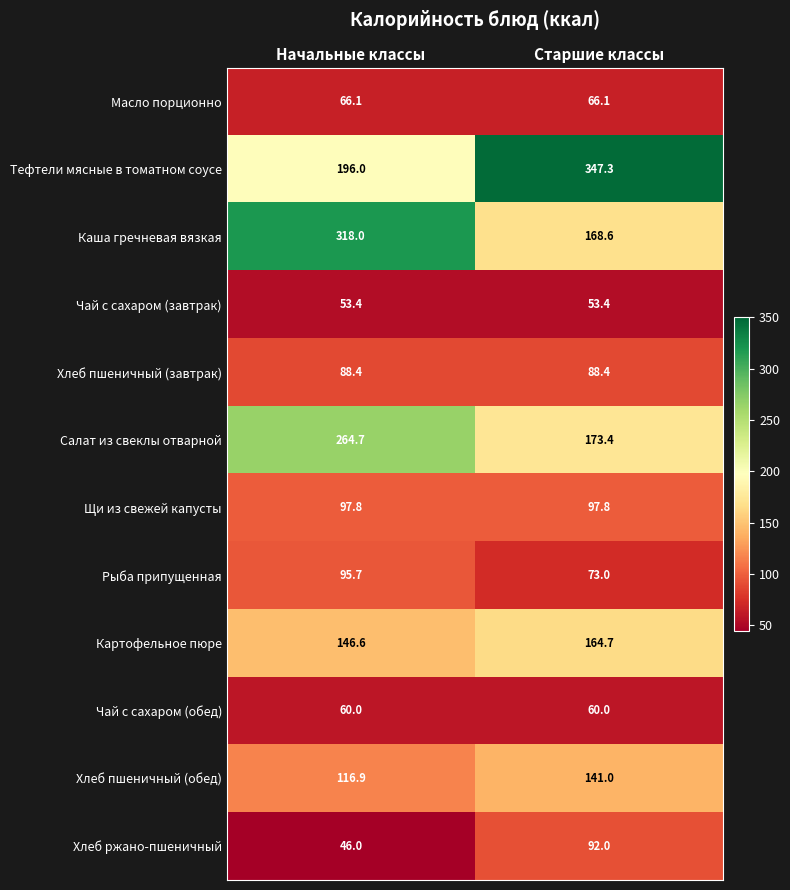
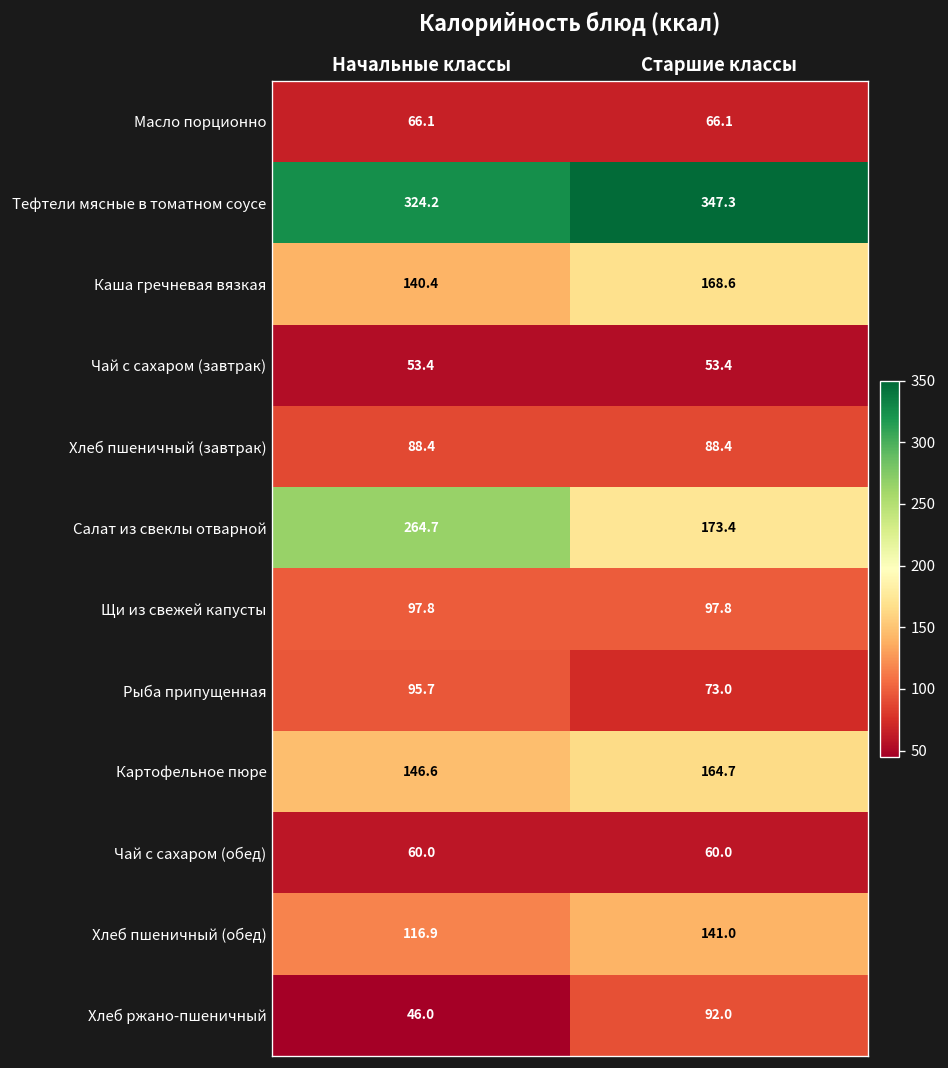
Тефтели мясные в томатном соусе, Начальные классы: 196.0 -> 324.2
Каша гречневая вязкая, Начальные классы: 318.0 -> 140.4
